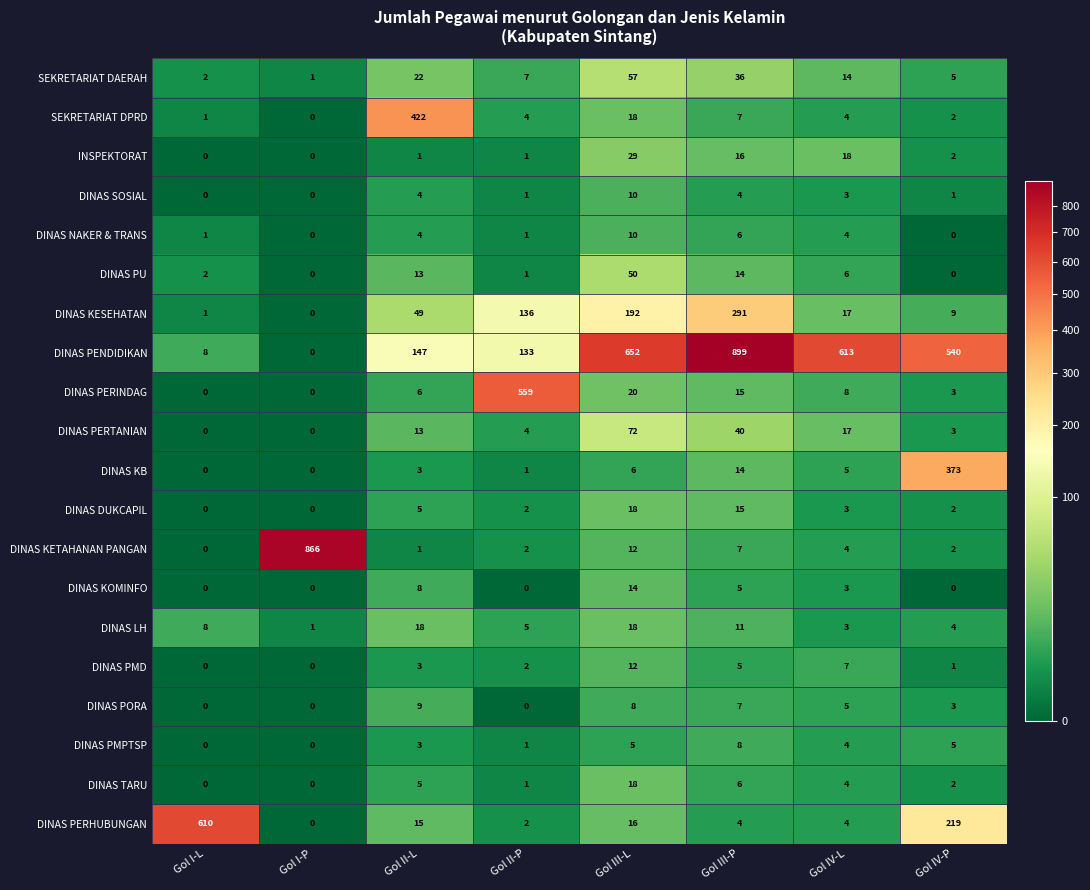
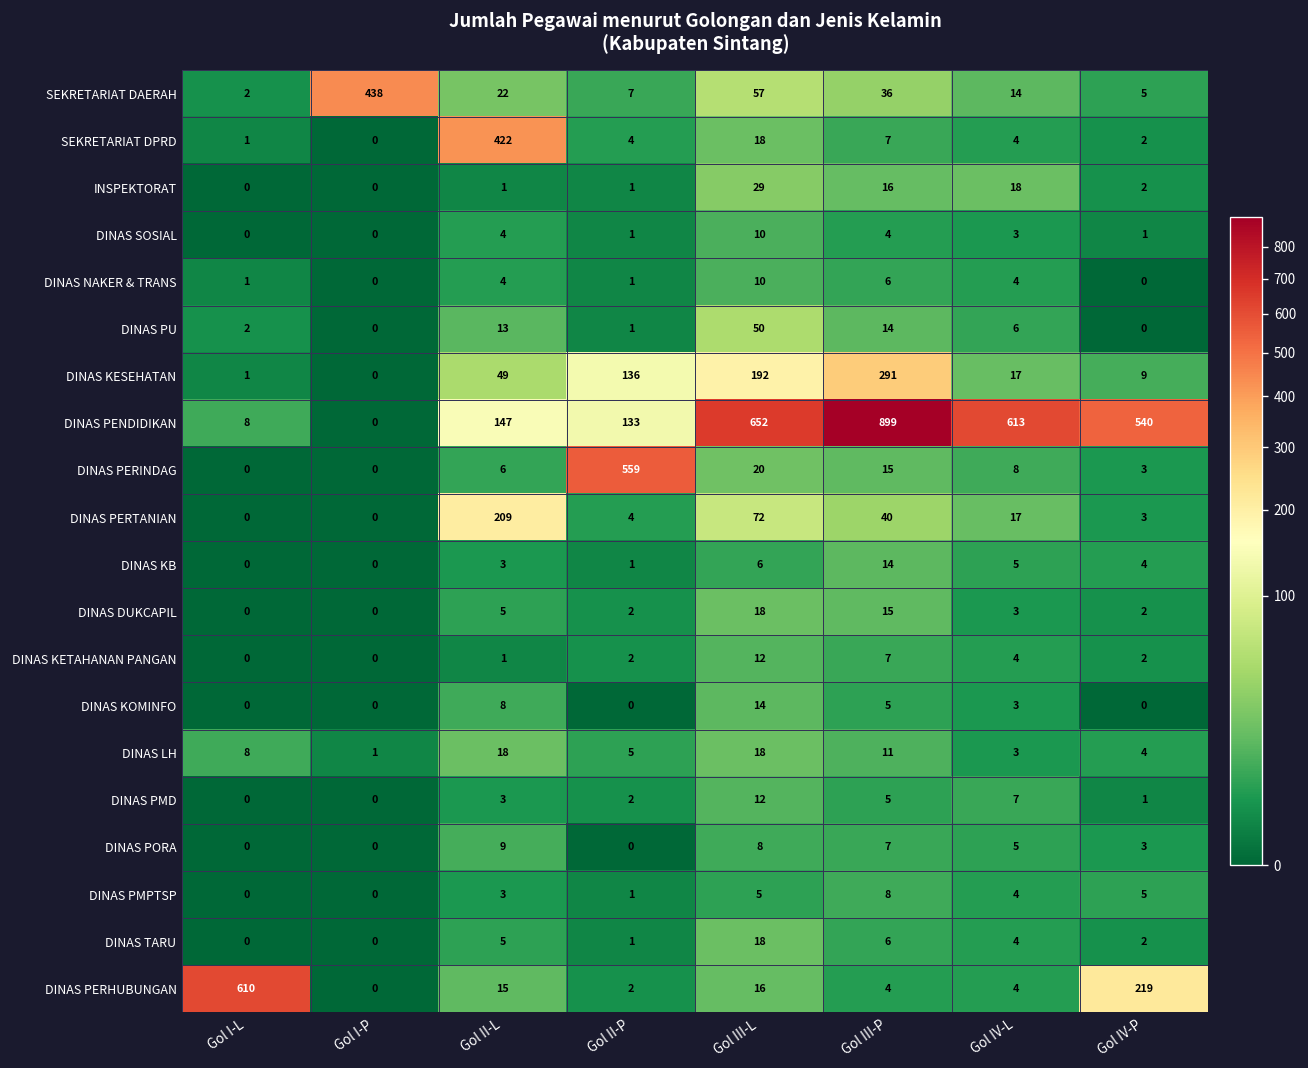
SEKRETARIAT DAERAH, Gol I-P: 1 -> 438
DINAS PERTANIAN, Gol II-L: 13 -> 209
DINAS KB, Gol IV-P: 373 -> 4
DINAS KETAHANAN PANGAN, Gol I-P: 866 -> 0
